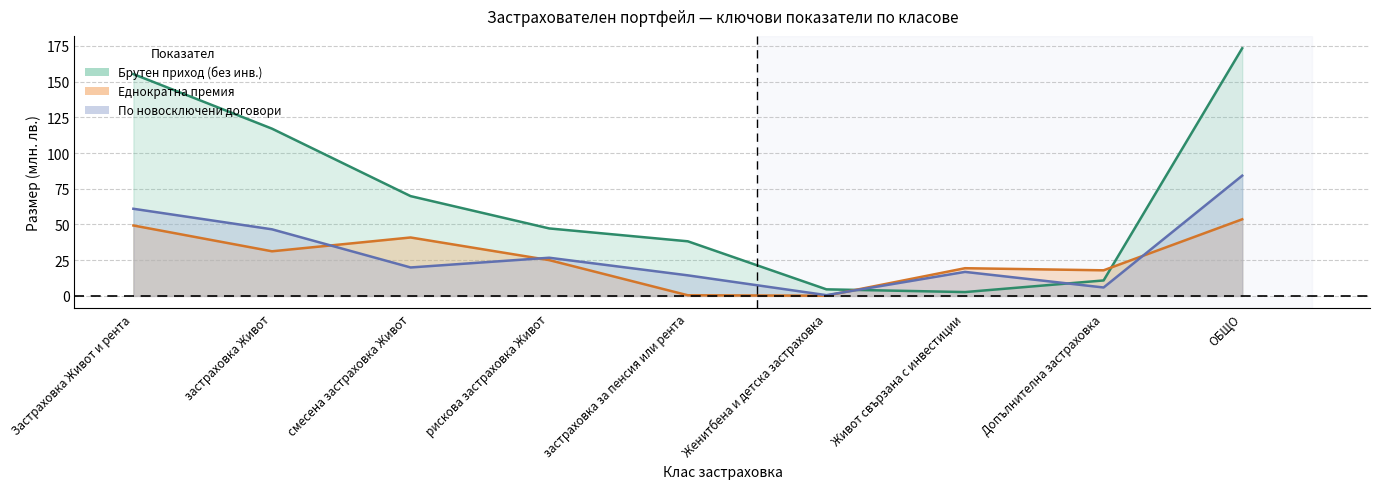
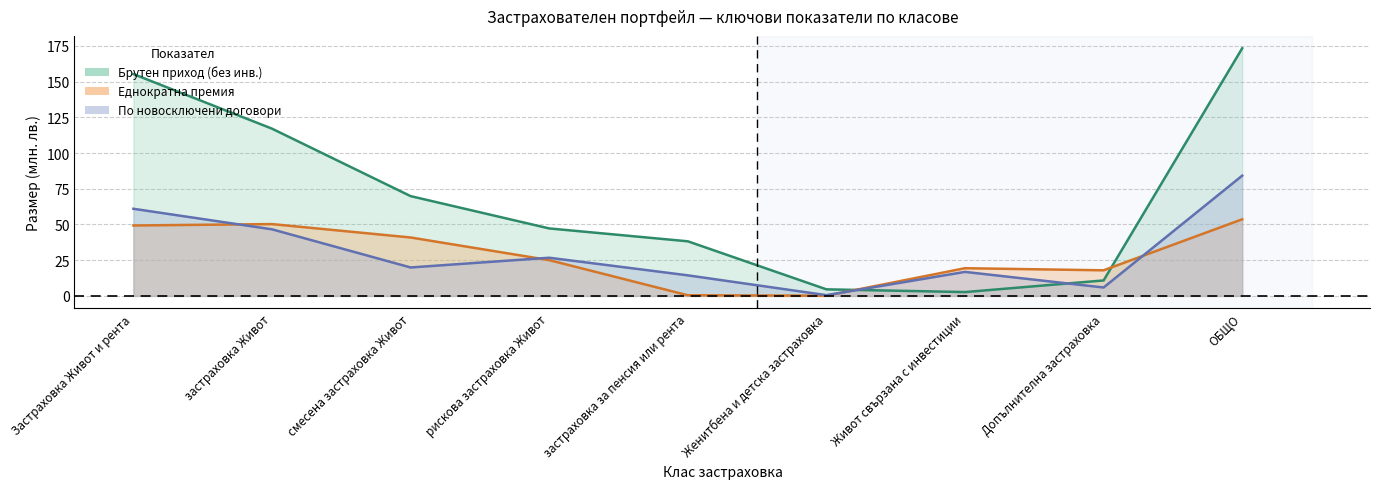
Еднократна премия, застраховка Живот: 31 -> 50
